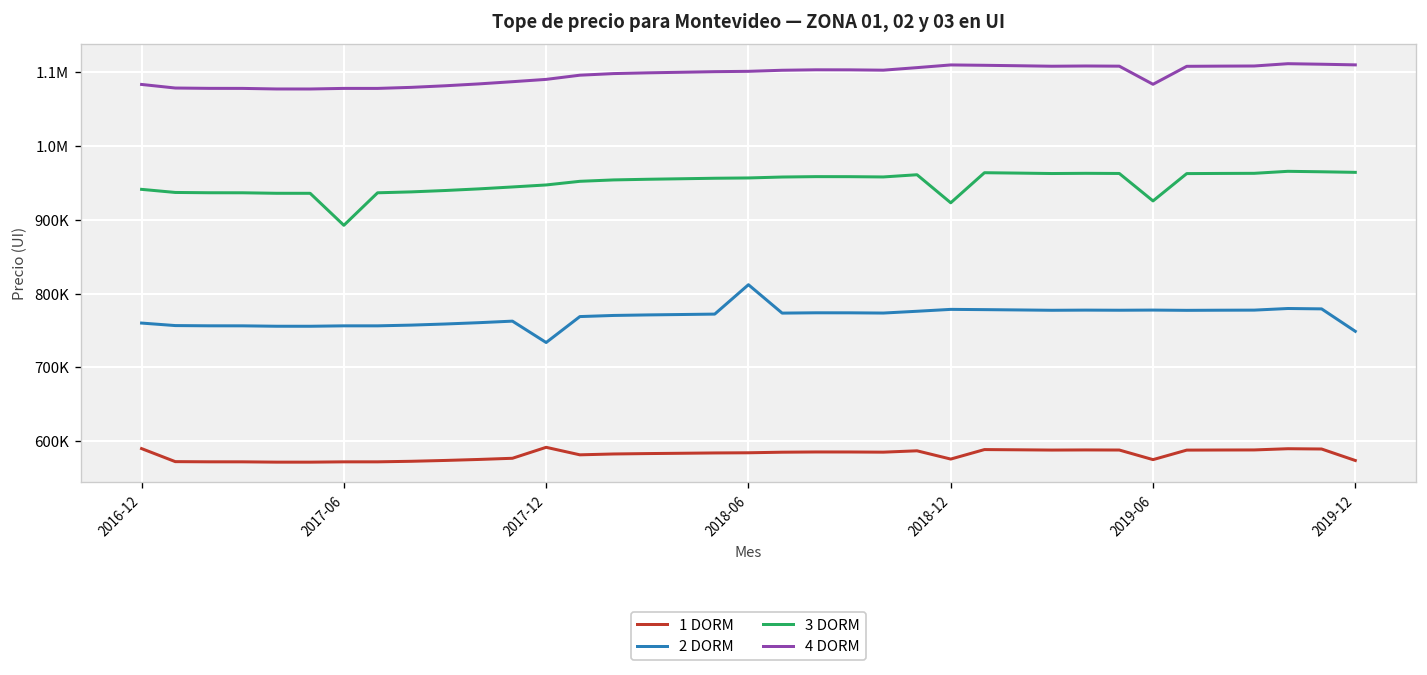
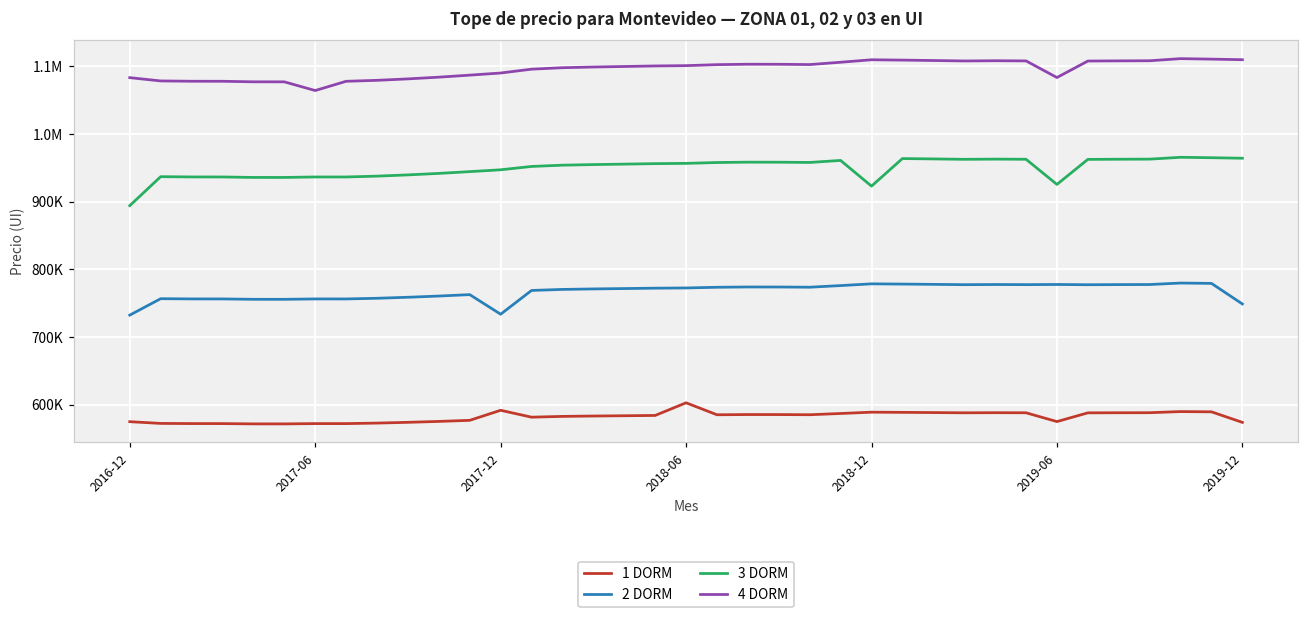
1 DORM, 2016-12: 590000 -> 580000
2 DORM, 2016-12: 760000 -> 730000
3 DORM, 2016-12: 940000 -> 890000
3 DORM, 2017-06: 890000 -> 940000
4 DORM, 2017-06: 1080000 -> 1060000
1 DORM, 2018-06: 580000 -> 600000
2 DORM, 2018-06: 810000 -> 770000
1 DORM, 2018-12: 580000 -> 590000
